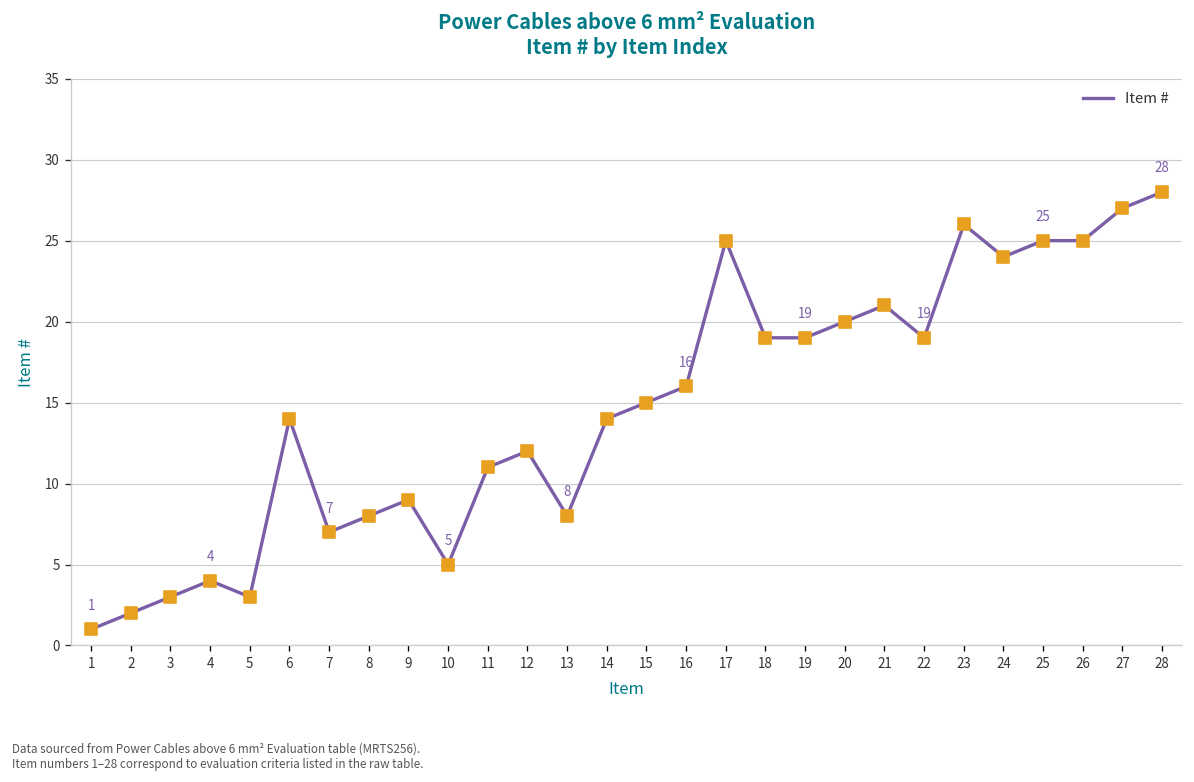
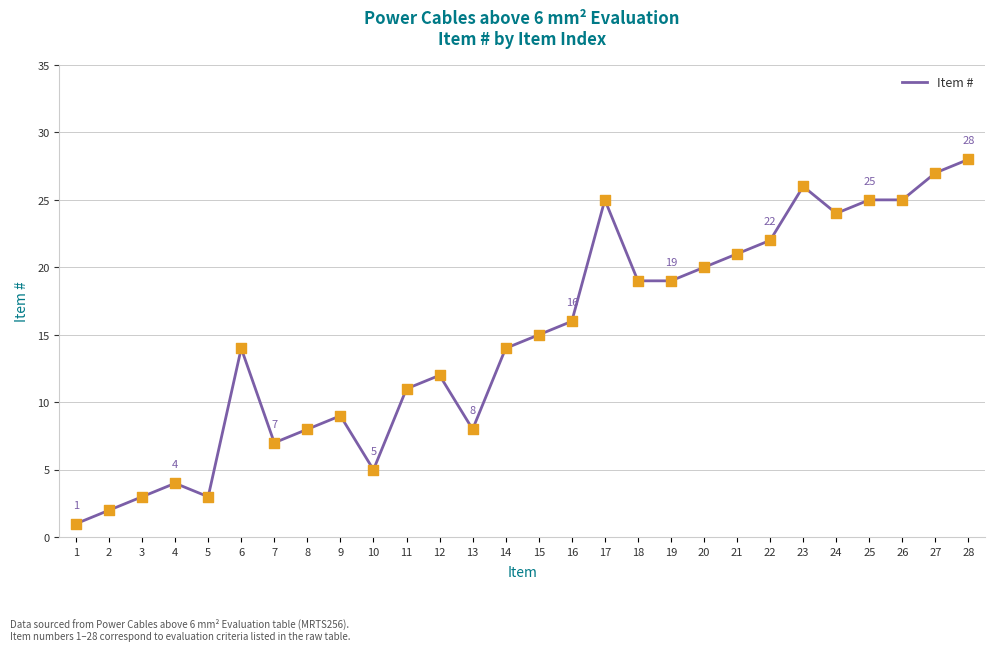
22: 19 -> 22
